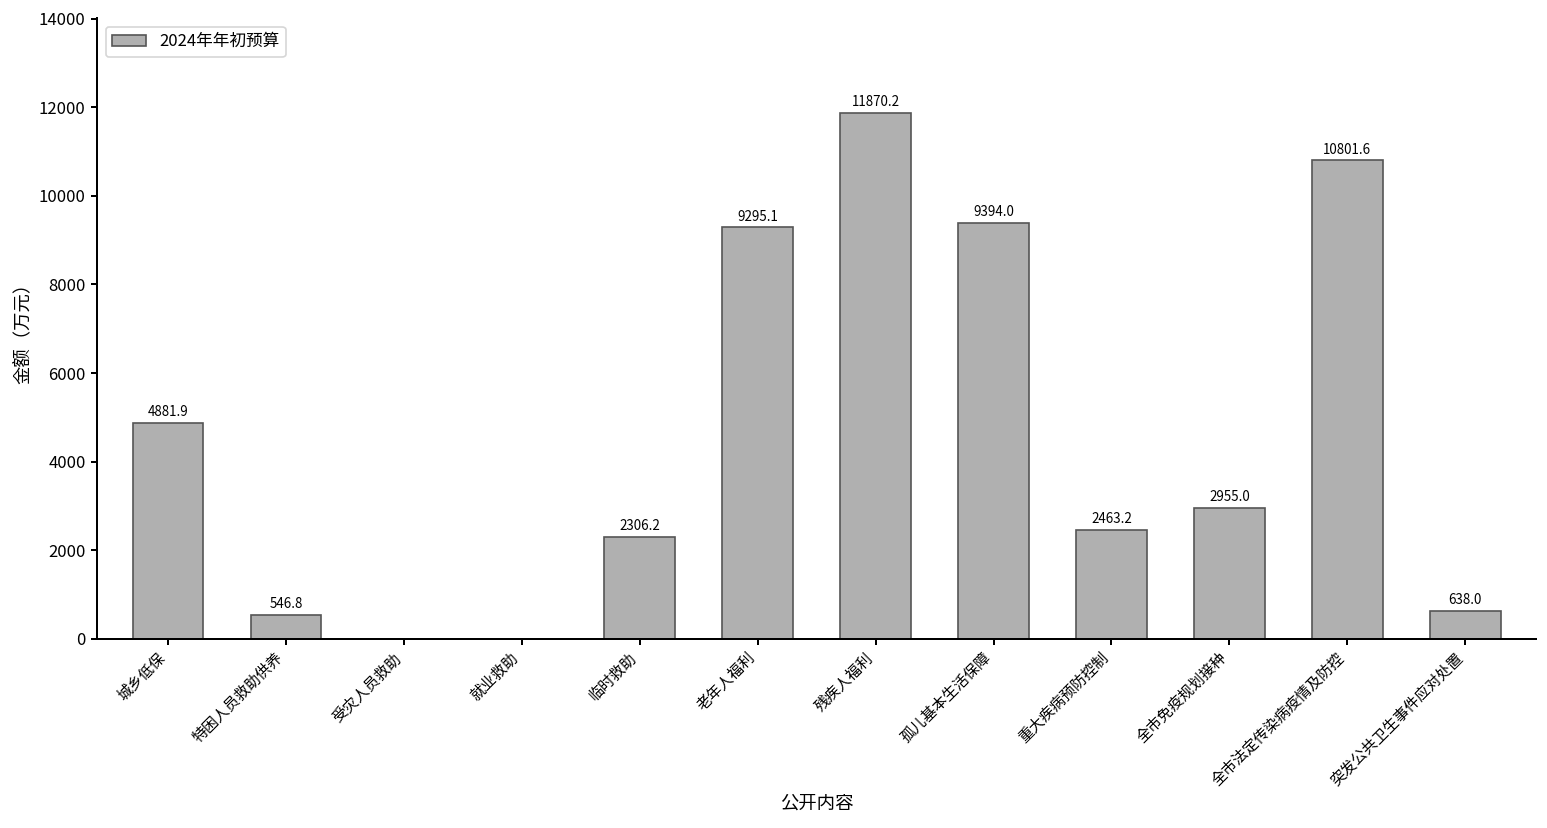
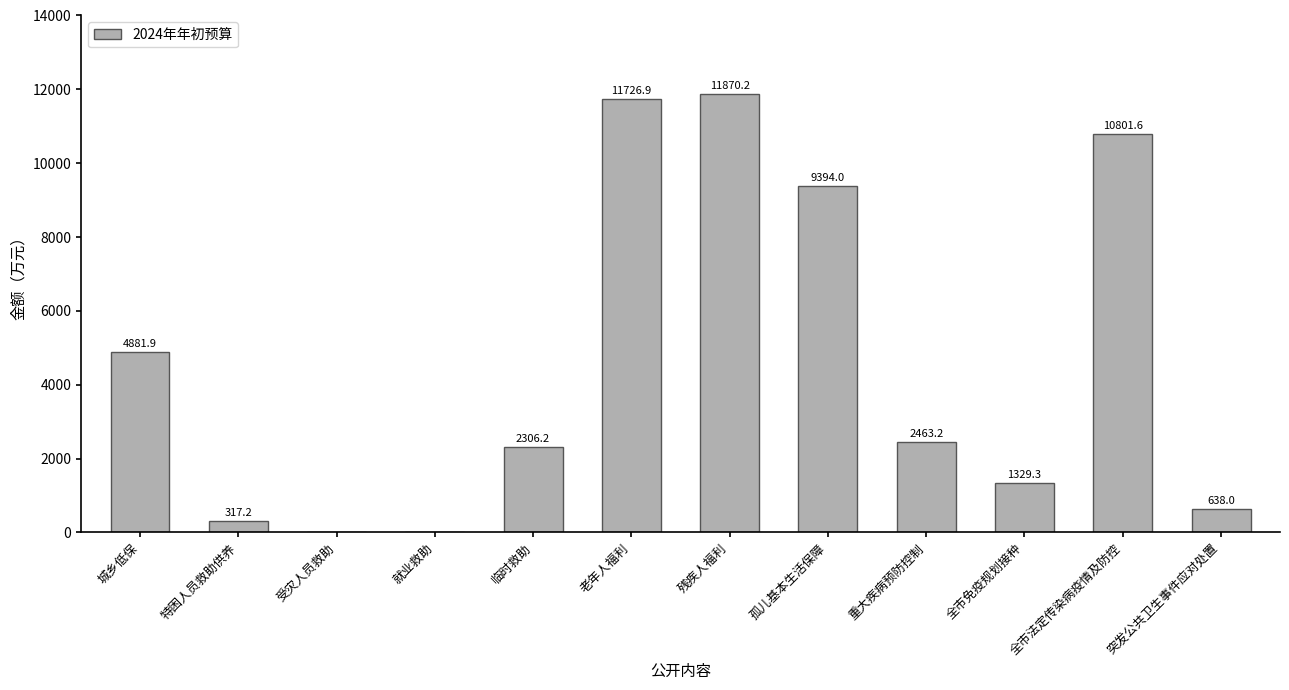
特困人员救助供养: 546.8 -> 317.2
老年人福利: 9295.1 -> 11726.9
全市免疫规划接种: 2955.0 -> 1329.3
